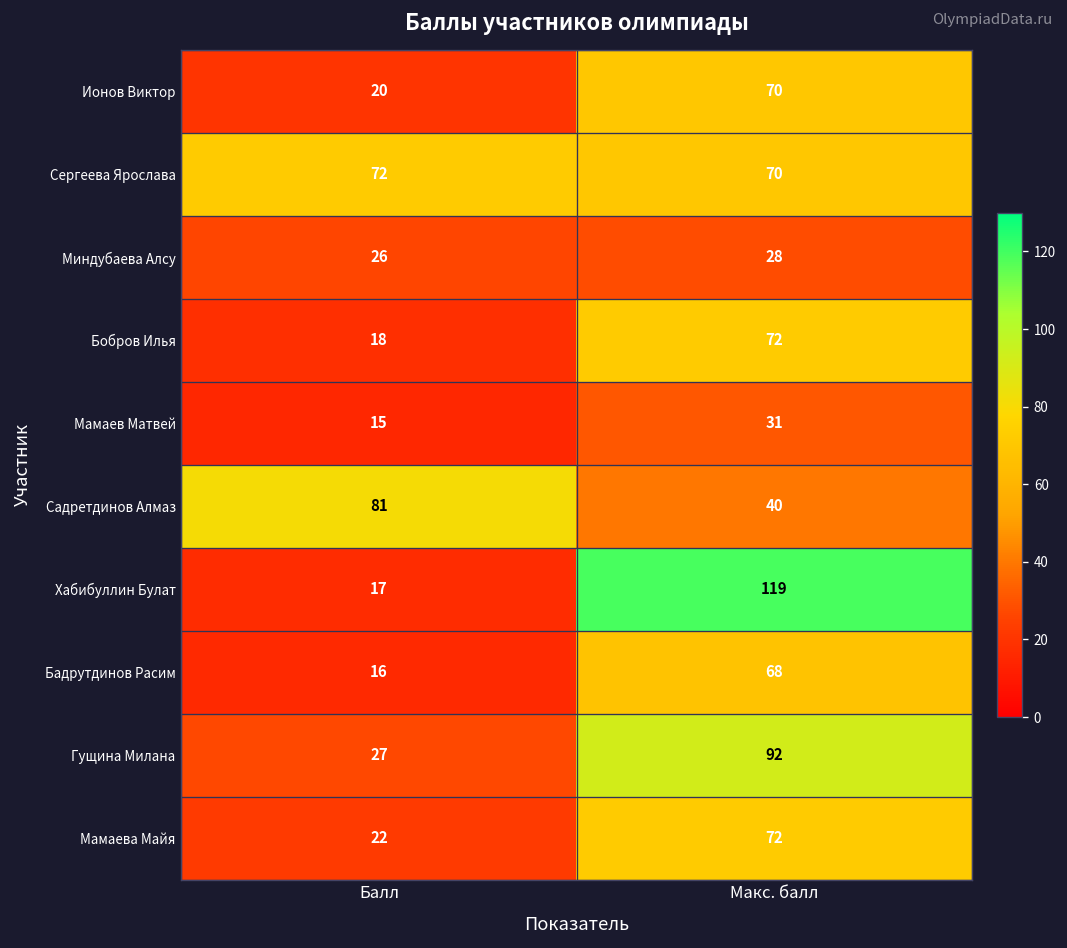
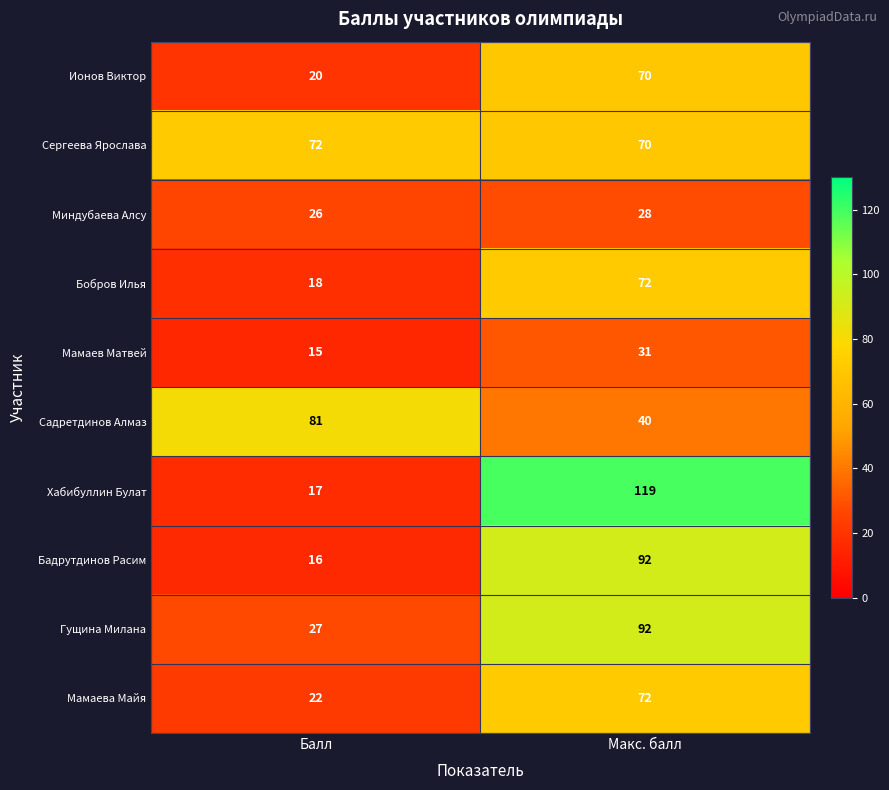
Бадрутдинов Расим, Макс. балл: 68 -> 92
